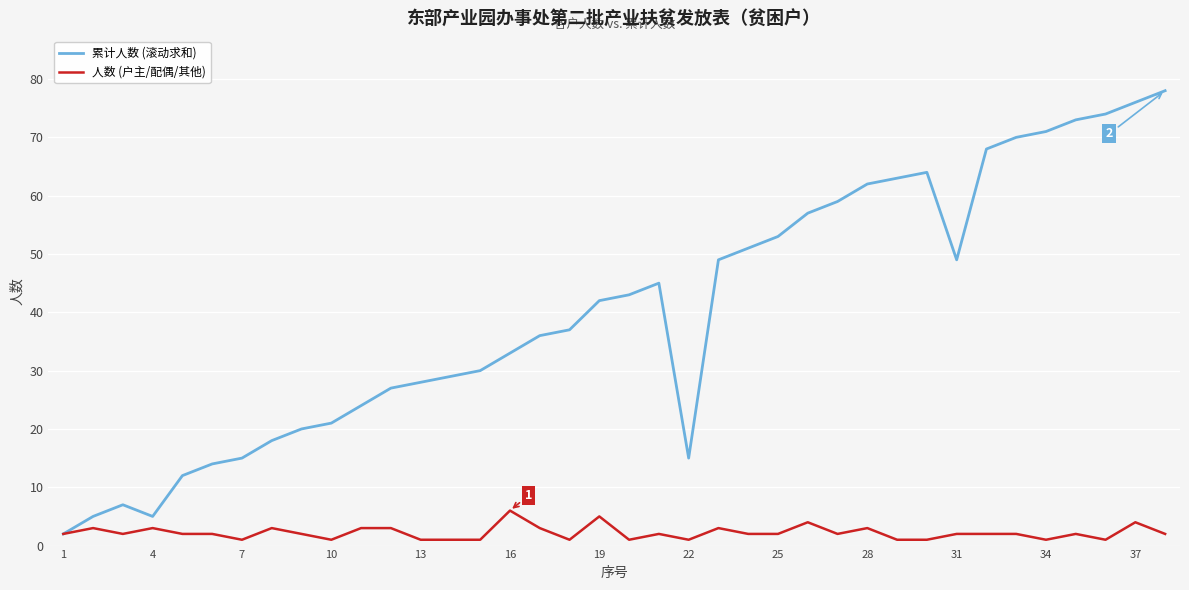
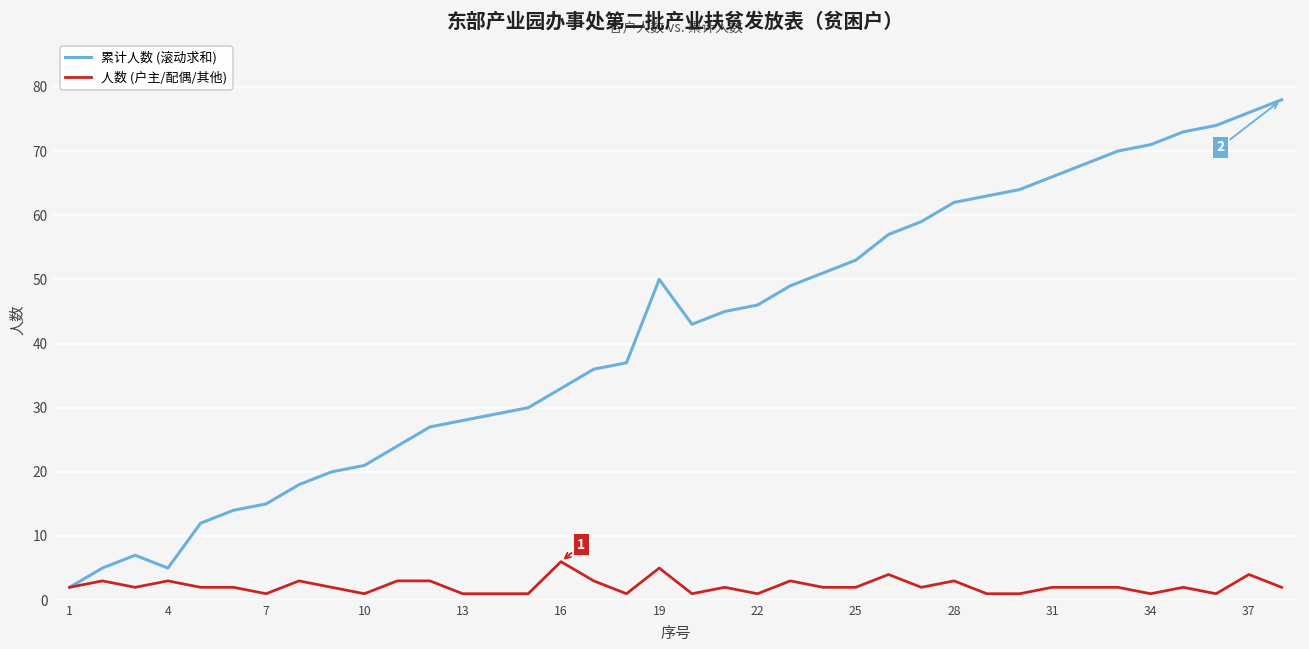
累计人数 (滚动求和), 19: 42 -> 50
累计人数 (滚动求和), 22: 15 -> 46
累计人数 (滚动求和), 31: 49 -> 66
